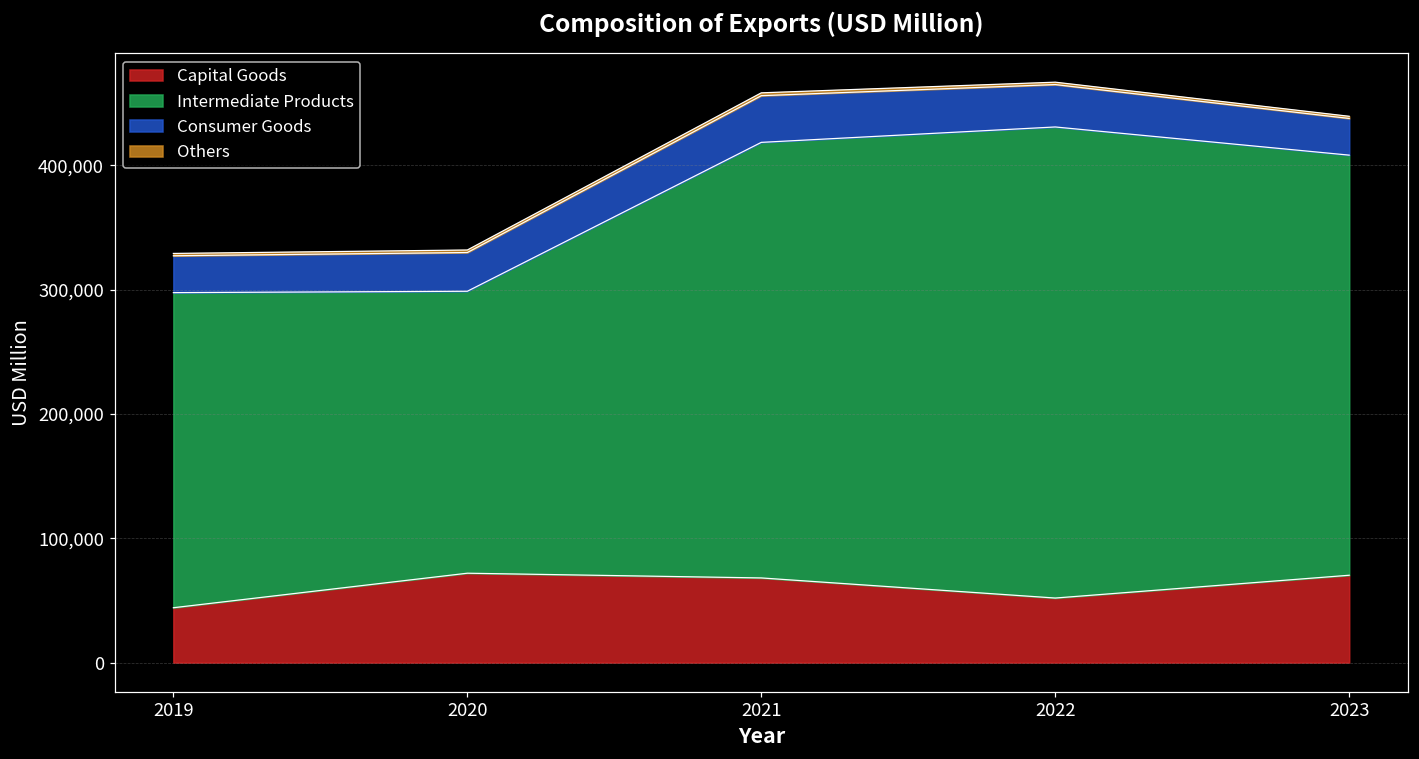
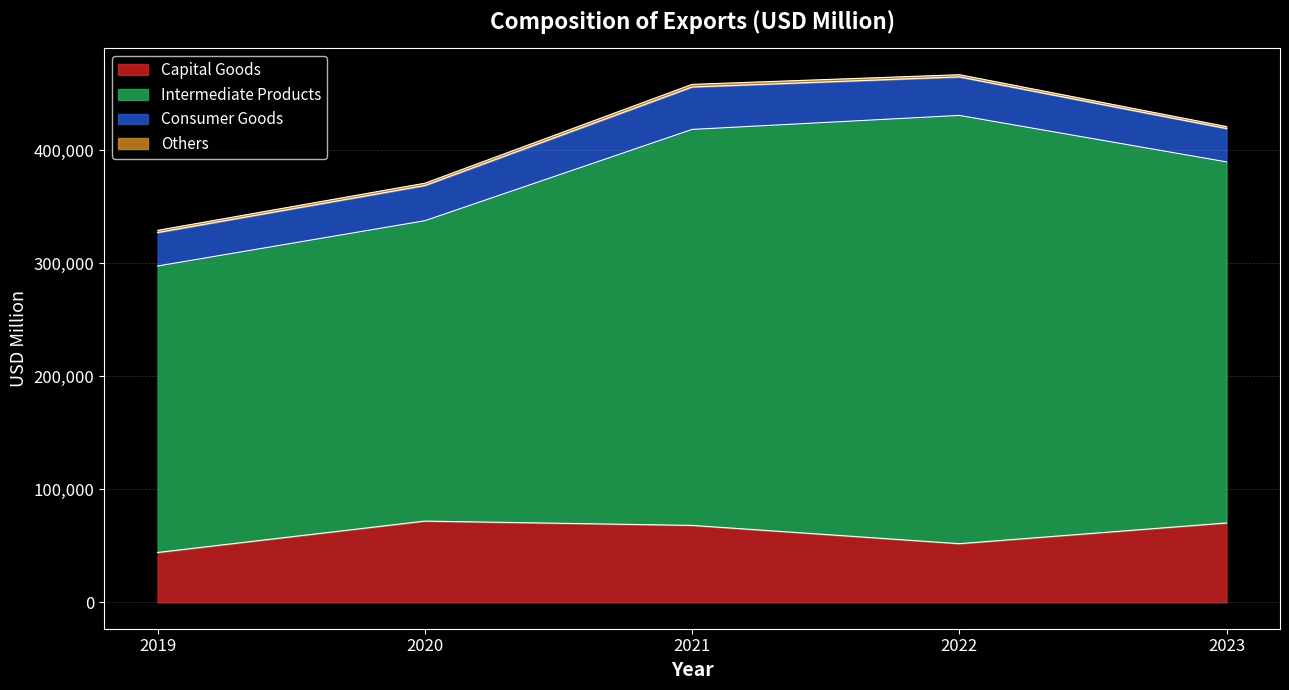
Intermediate Products, 2020: 227,000 -> 266,000
Intermediate Products, 2023: 338,000 -> 320,000
